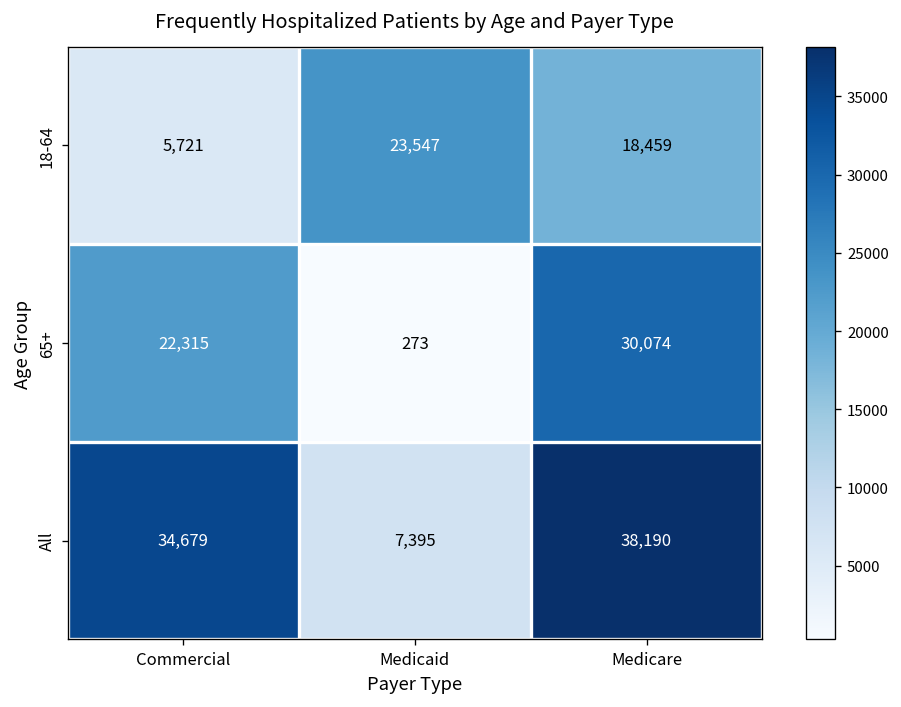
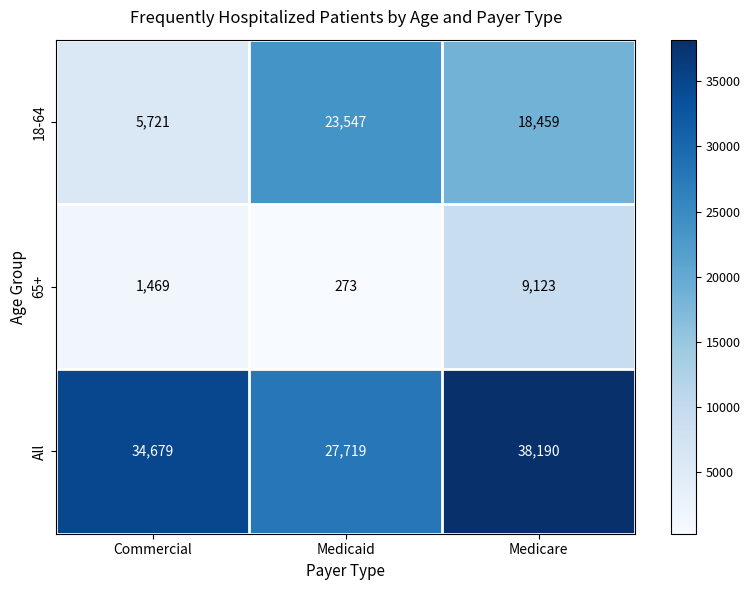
65+, Commercial: 22,315 -> 1,469
65+, Medicare: 30,074 -> 9,123
All, Medicaid: 7,395 -> 27,719
